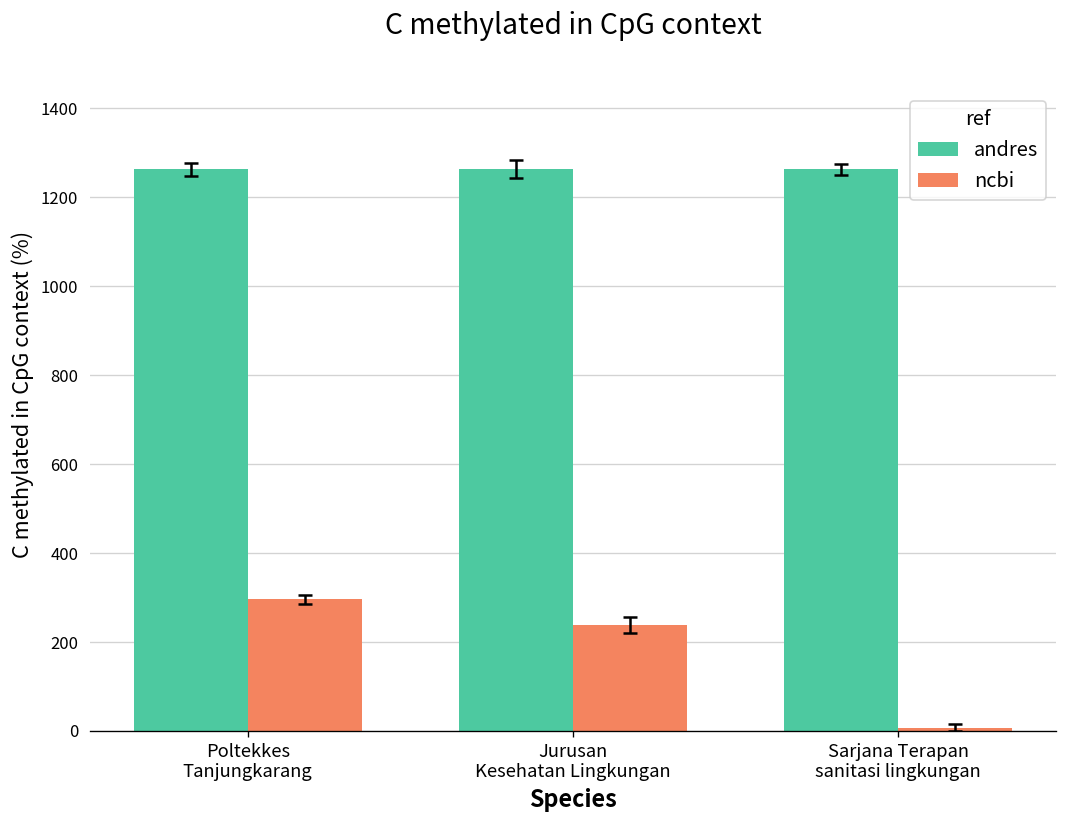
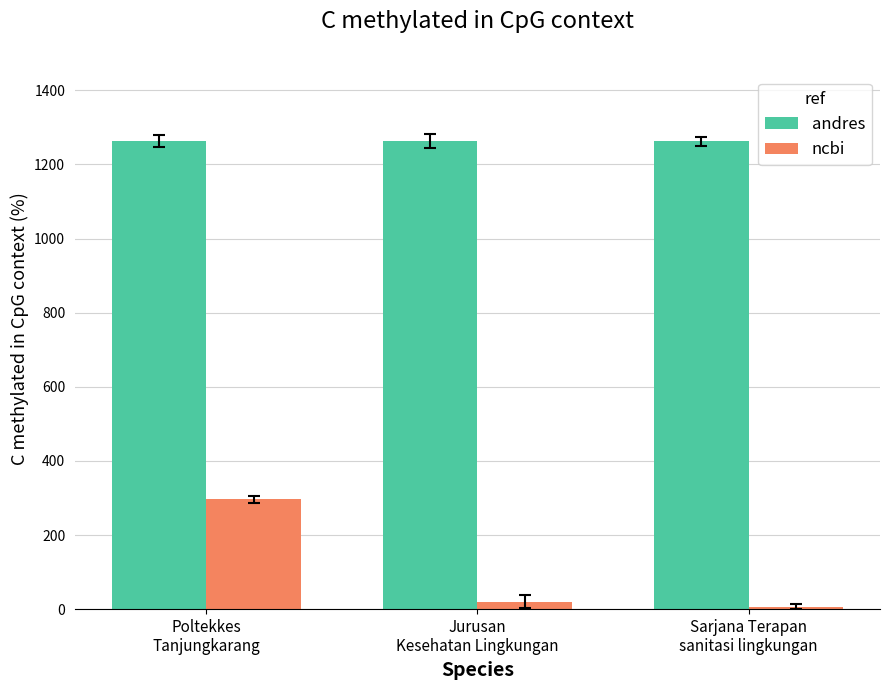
ncbi, Jurusan Kesehatan Lingkungan: 240 -> 20
